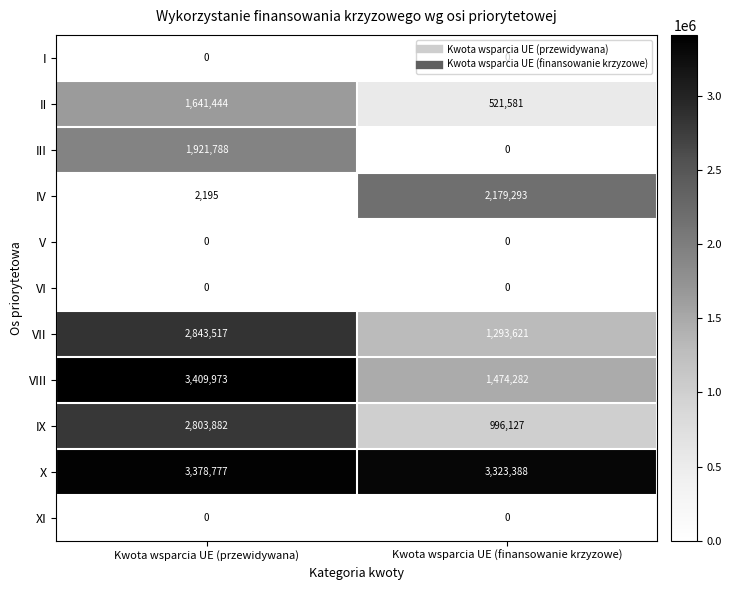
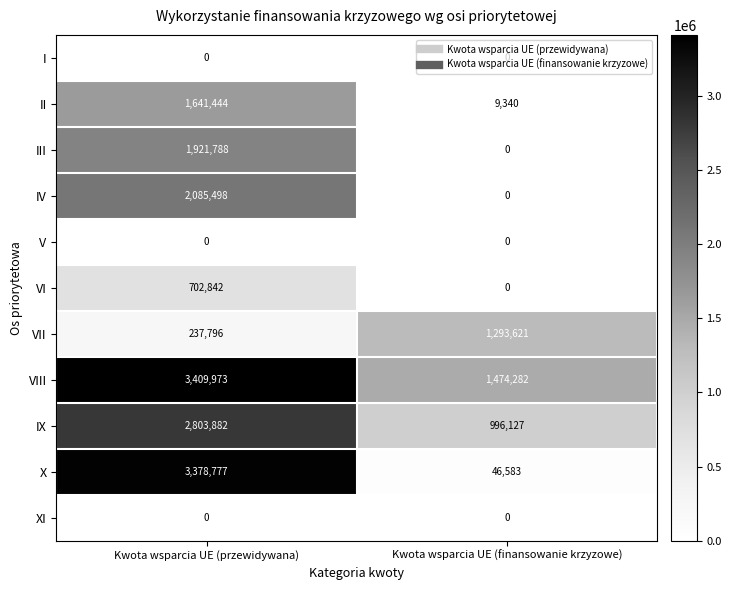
II, Kwota wsparcia UE (finansowanie krzyzowe): 521,581 -> 9,340
IV, Kwota wsparcia UE (przewidywana): 2,195 -> 2,085,498
IV, Kwota wsparcia UE (finansowanie krzyzowe): 2,179,293 -> 0
VI, Kwota wsparcia UE (przewidywana): 0 -> 702,842
VII, Kwota wsparcia UE (przewidywana): 2,843,517 -> 237,796
X, Kwota wsparcia UE (finansowanie krzyzowe): 3,323,388 -> 46,583
